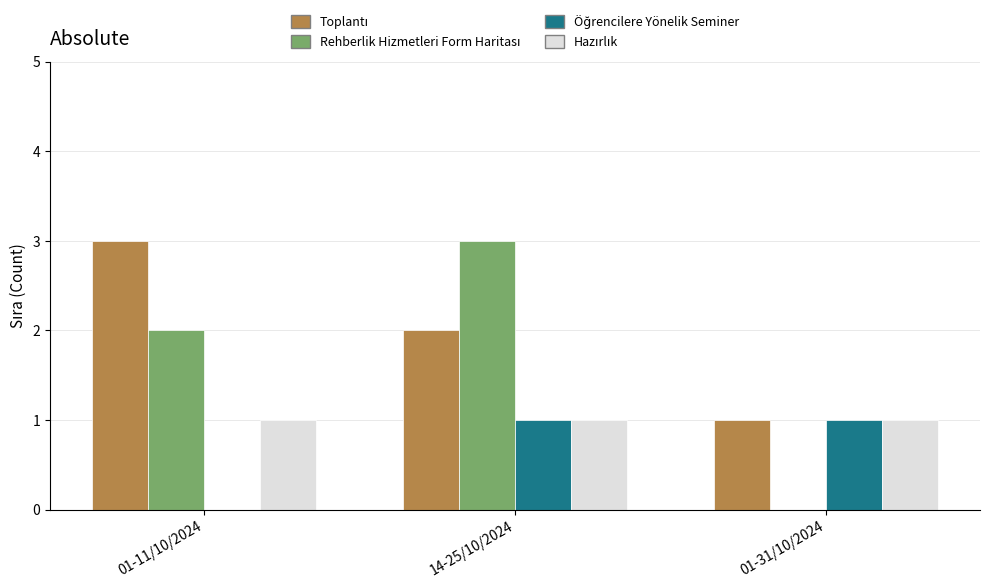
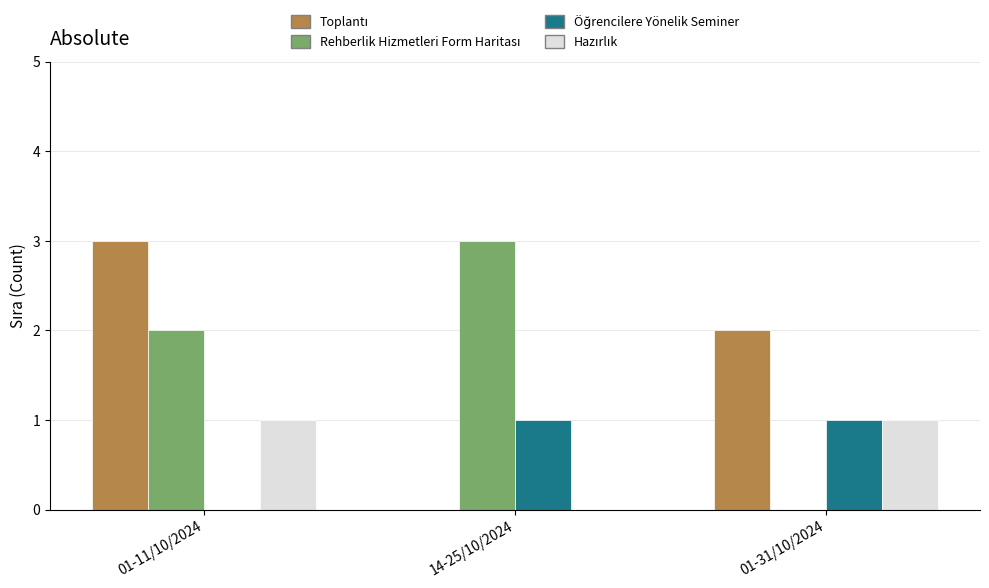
Toplantı, 14-25/10/2024: 2 -> 0
Hazırlık, 14-25/10/2024: 1 -> 0
Toplantı, 01-31/10/2024: 1 -> 2
